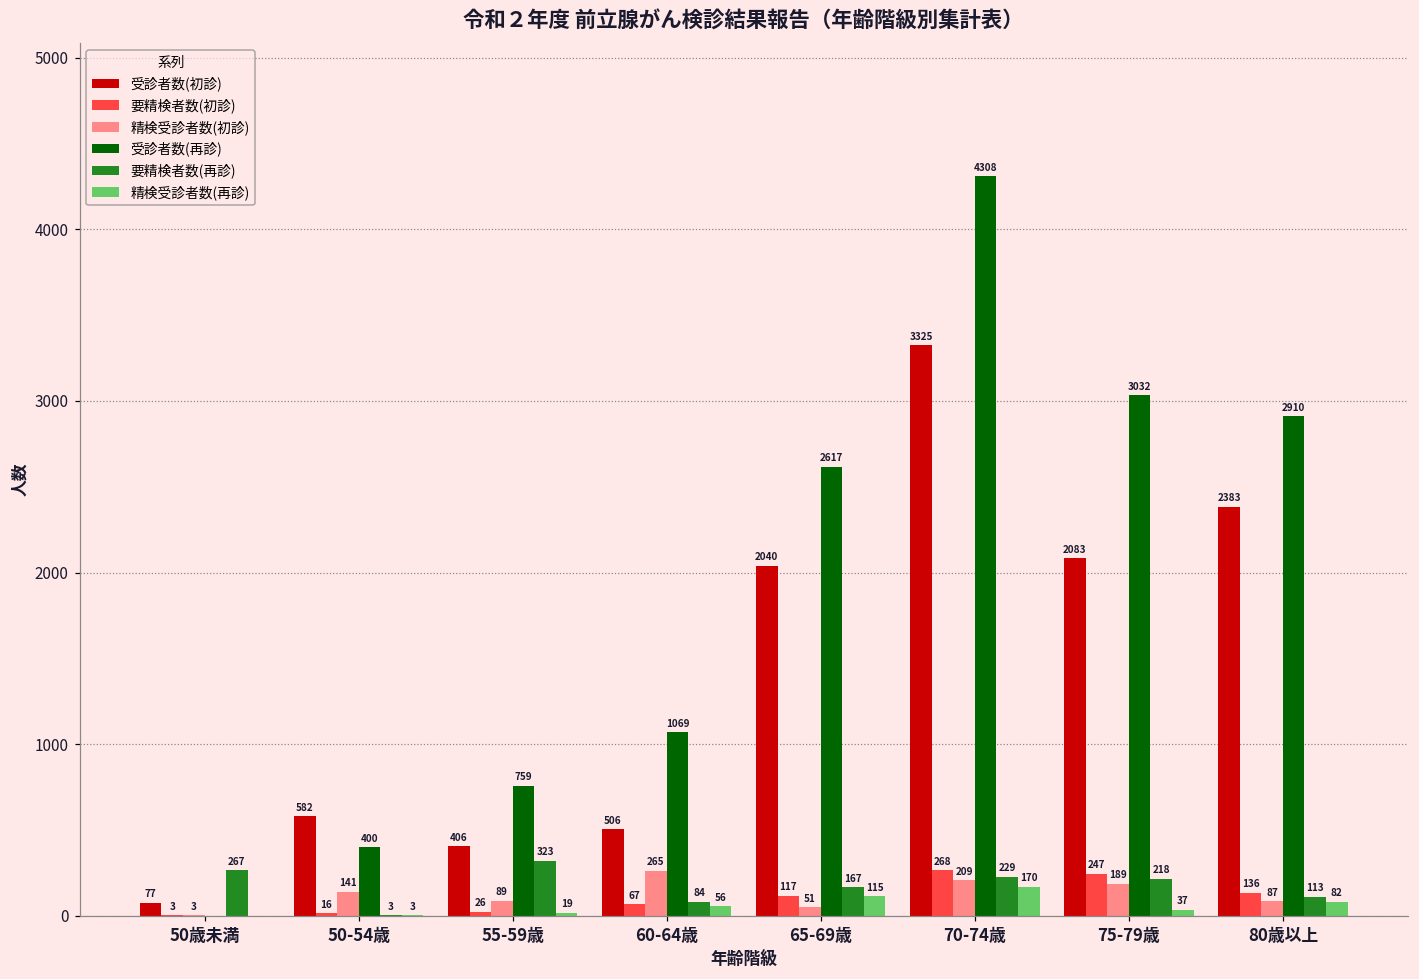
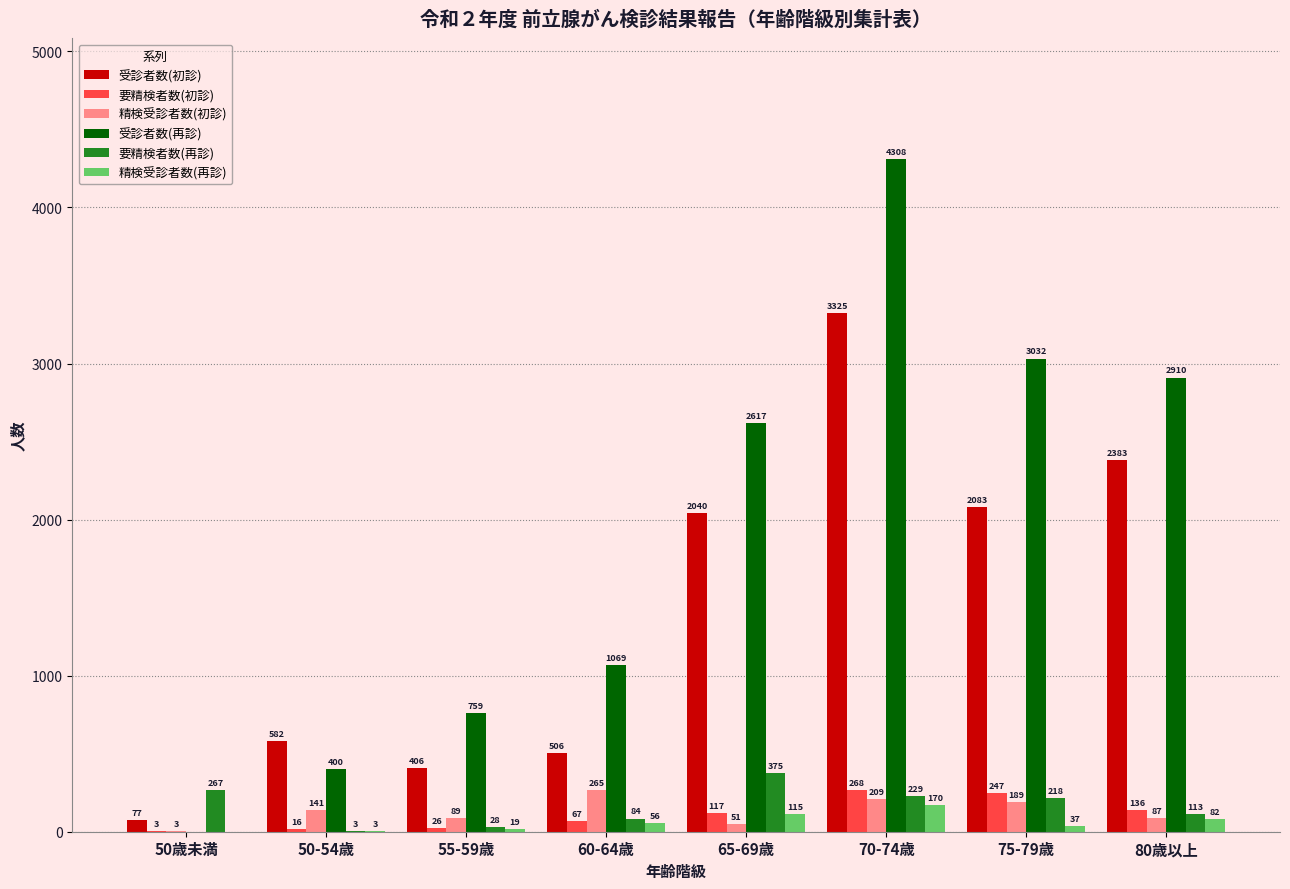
要精検者数(再診), 55-59歳: 323 -> 28
要精検者数(再診), 65-69歳: 167 -> 375
